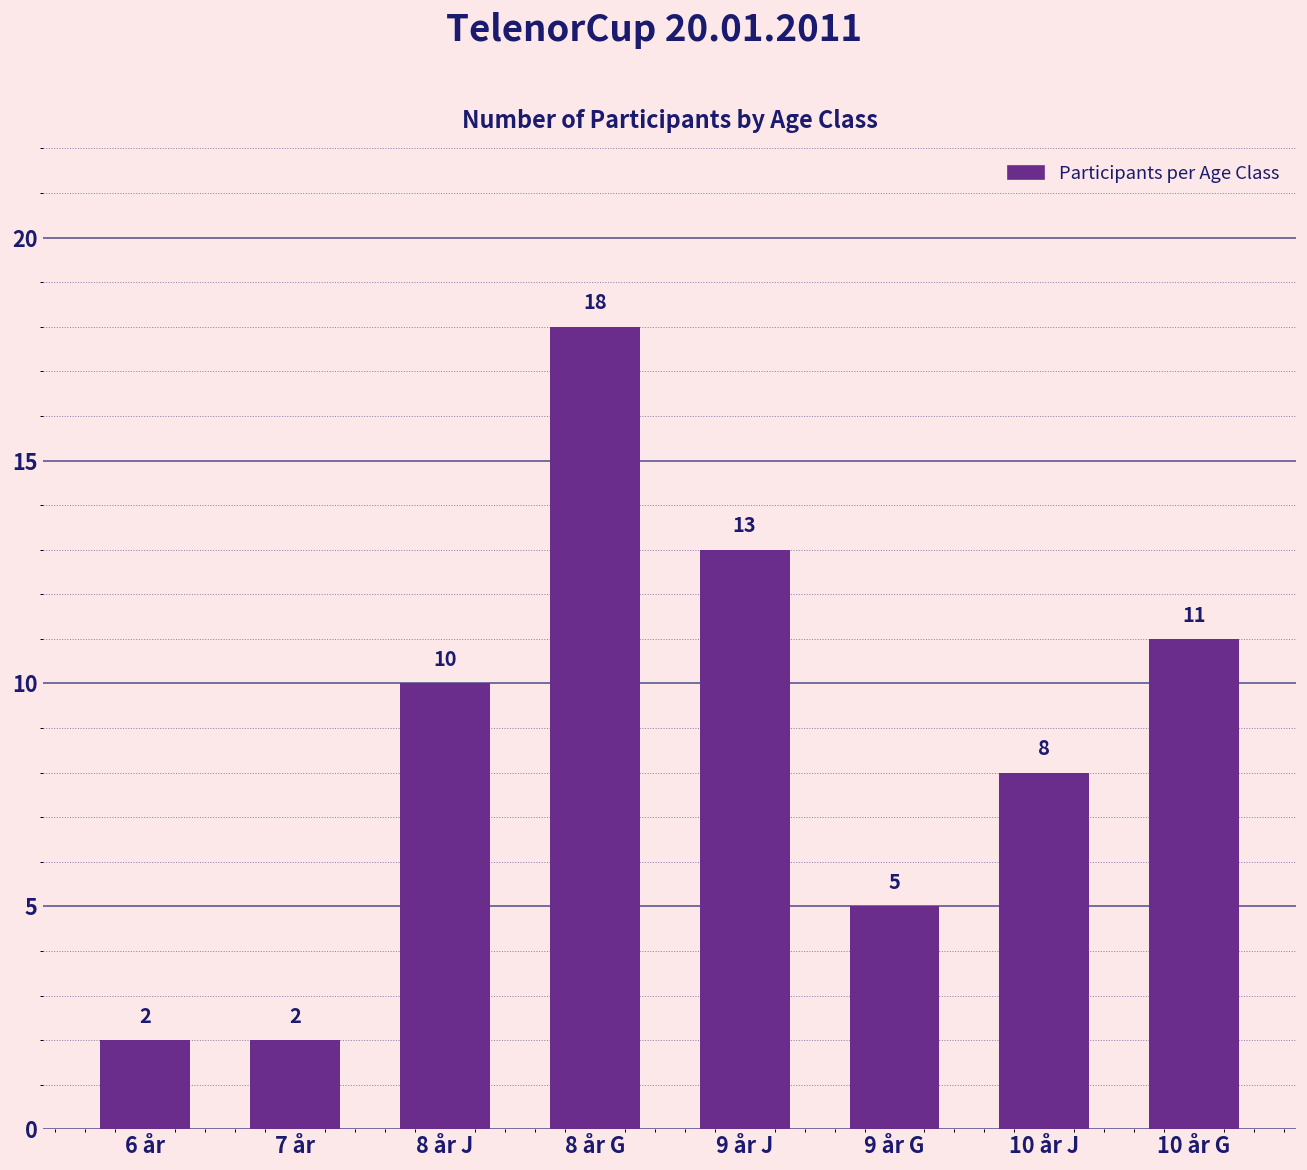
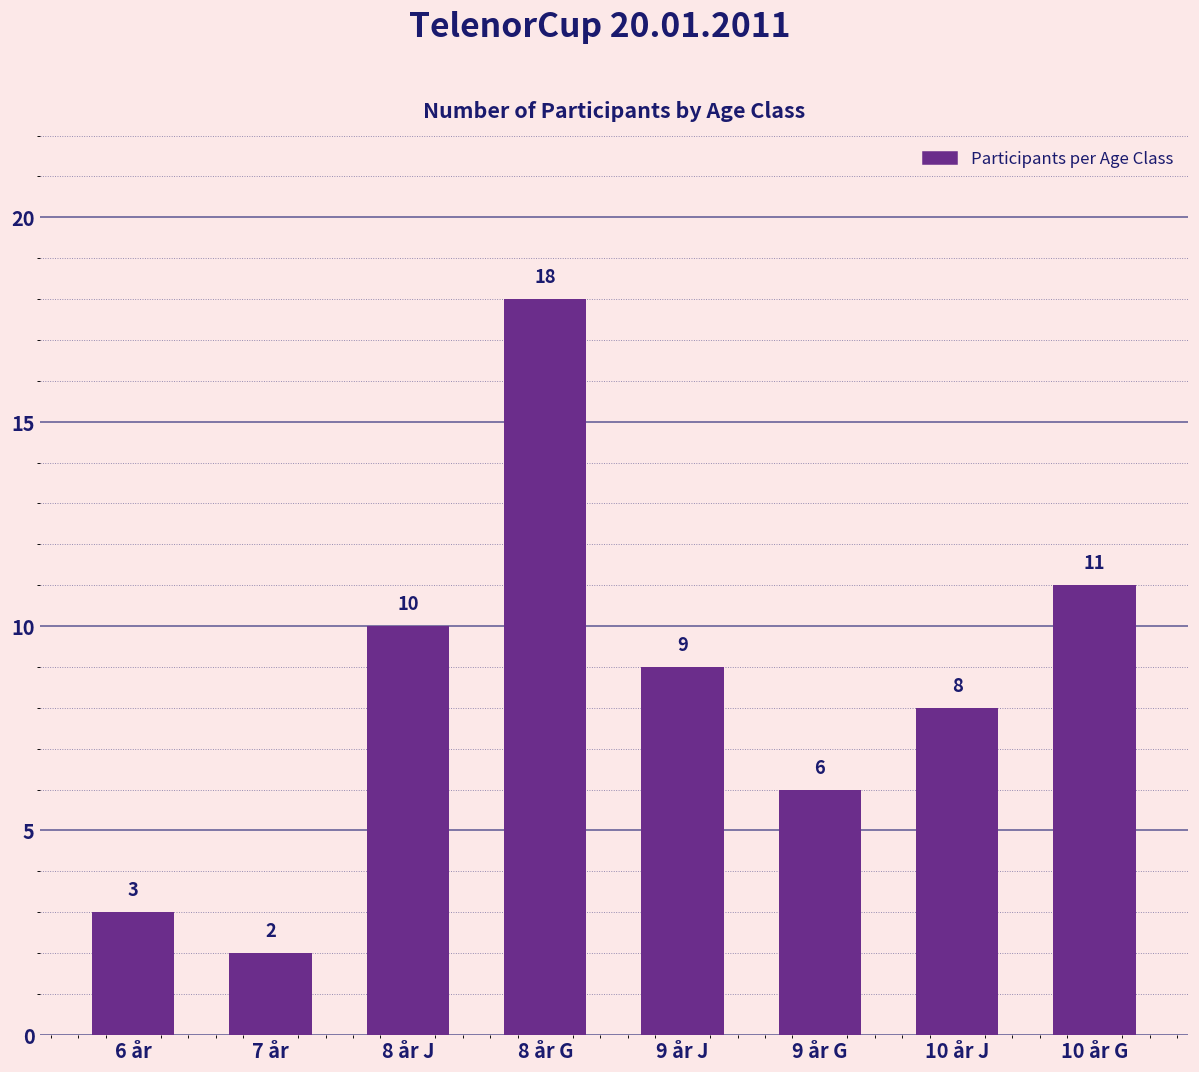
6 år: 2 -> 3
9 år J: 13 -> 9
9 år G: 5 -> 6
